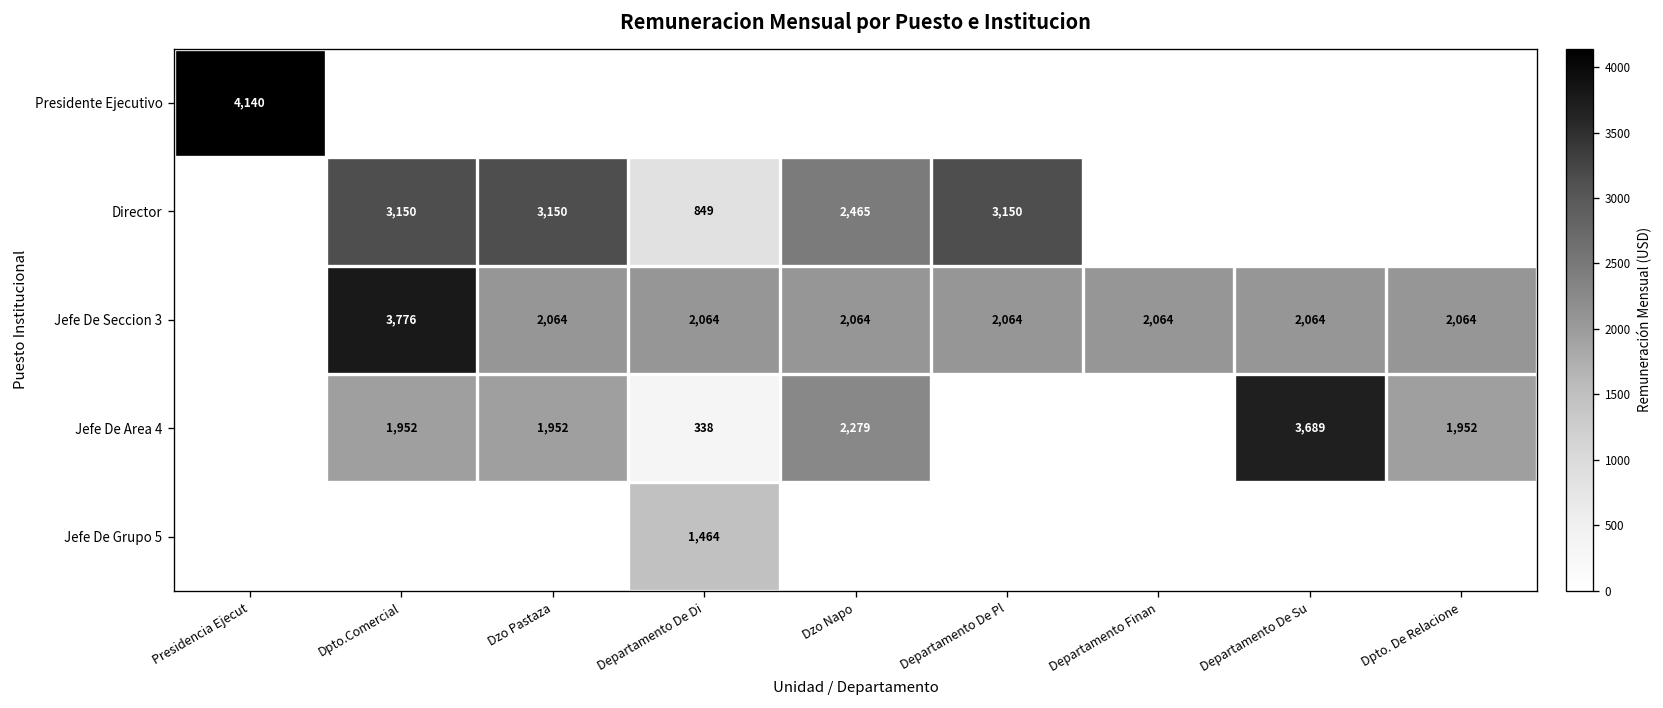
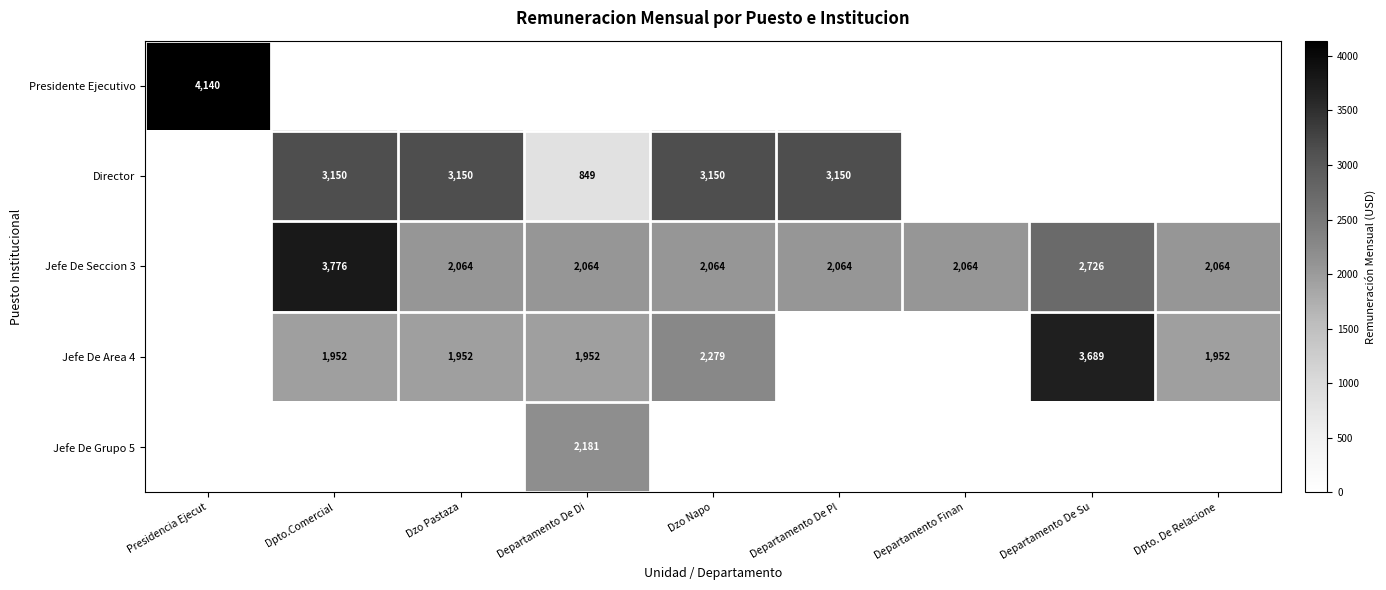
Director, Dzo Napo: 2,465 -> 3,150
Jefe De Seccion 3, Departamento De Su: 2,064 -> 2,726
Jefe De Area 4, Departamento De Di: 338 -> 1,952
Jefe De Grupo 5, Departamento De Di: 1,464 -> 2,181
